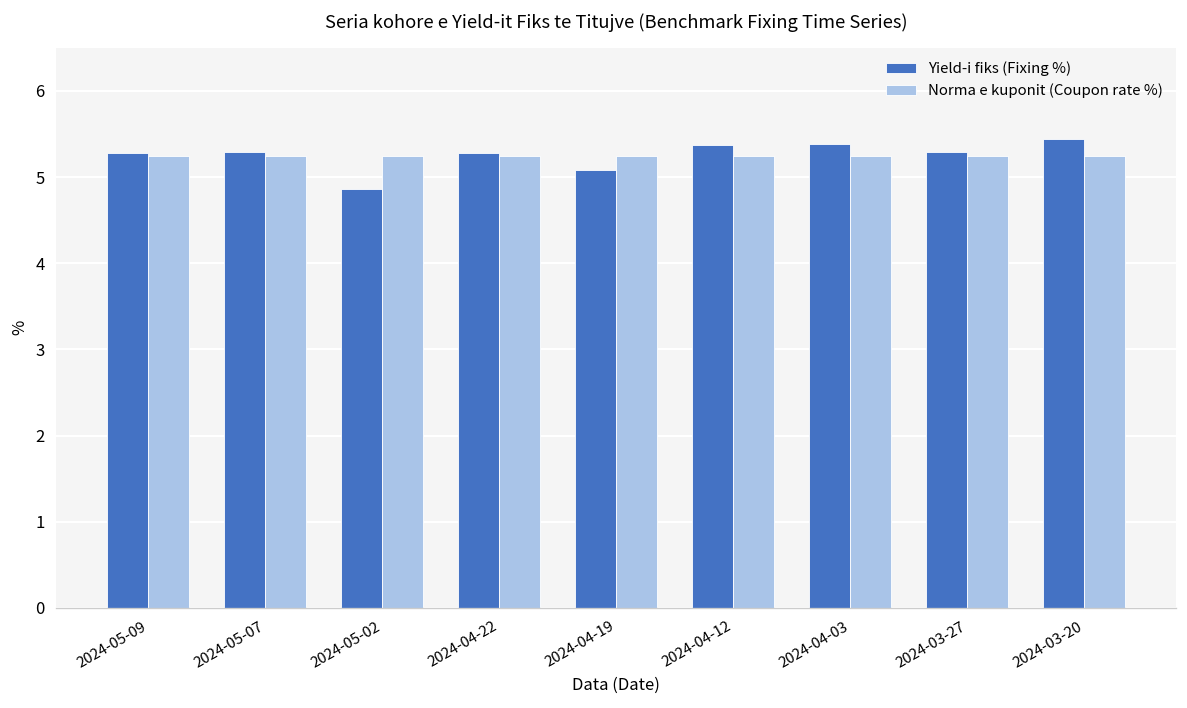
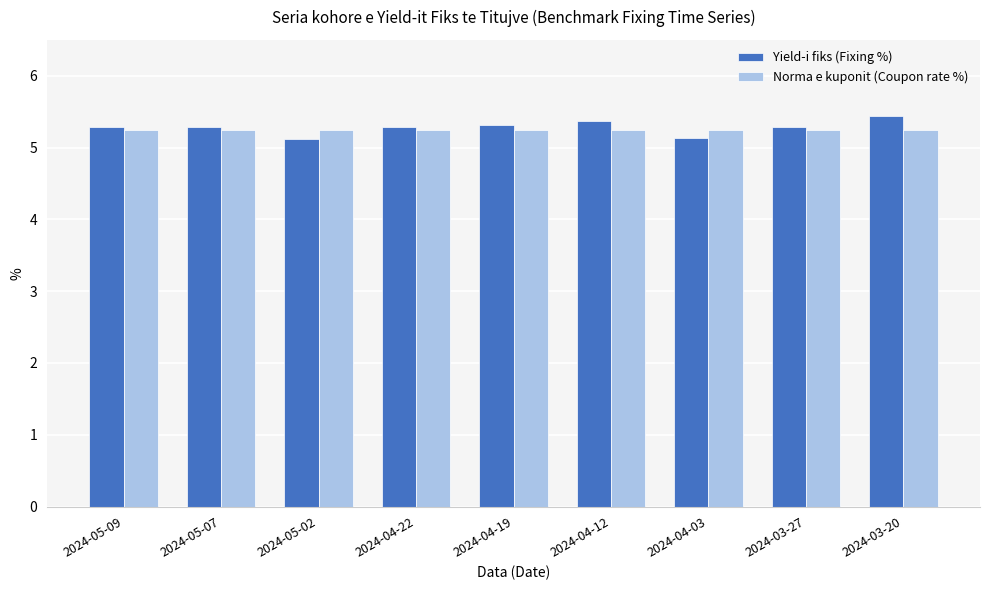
Yield-i fiks (Fixing %), 2024-05-02: 4.9 -> 5.1
Yield-i fiks (Fixing %), 2024-04-19: 5.1 -> 5.3
Yield-i fiks (Fixing %), 2024-04-03: 5.4 -> 5.1
